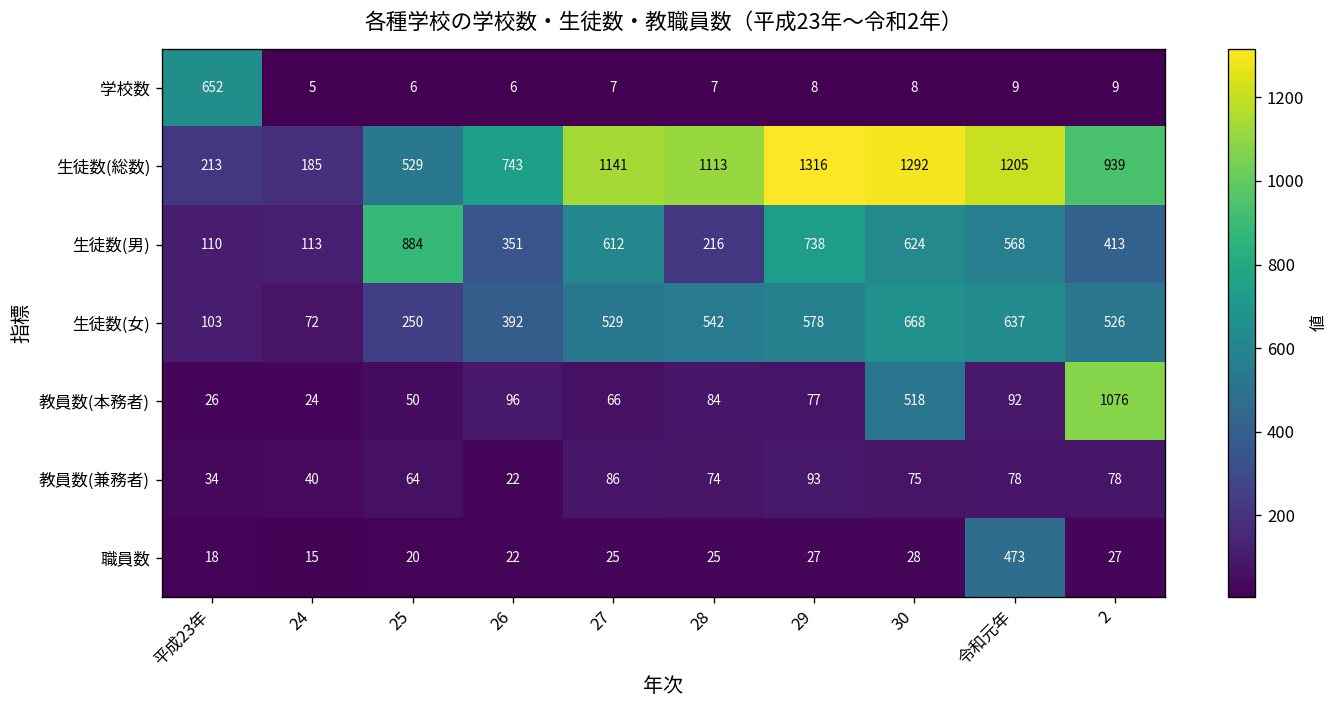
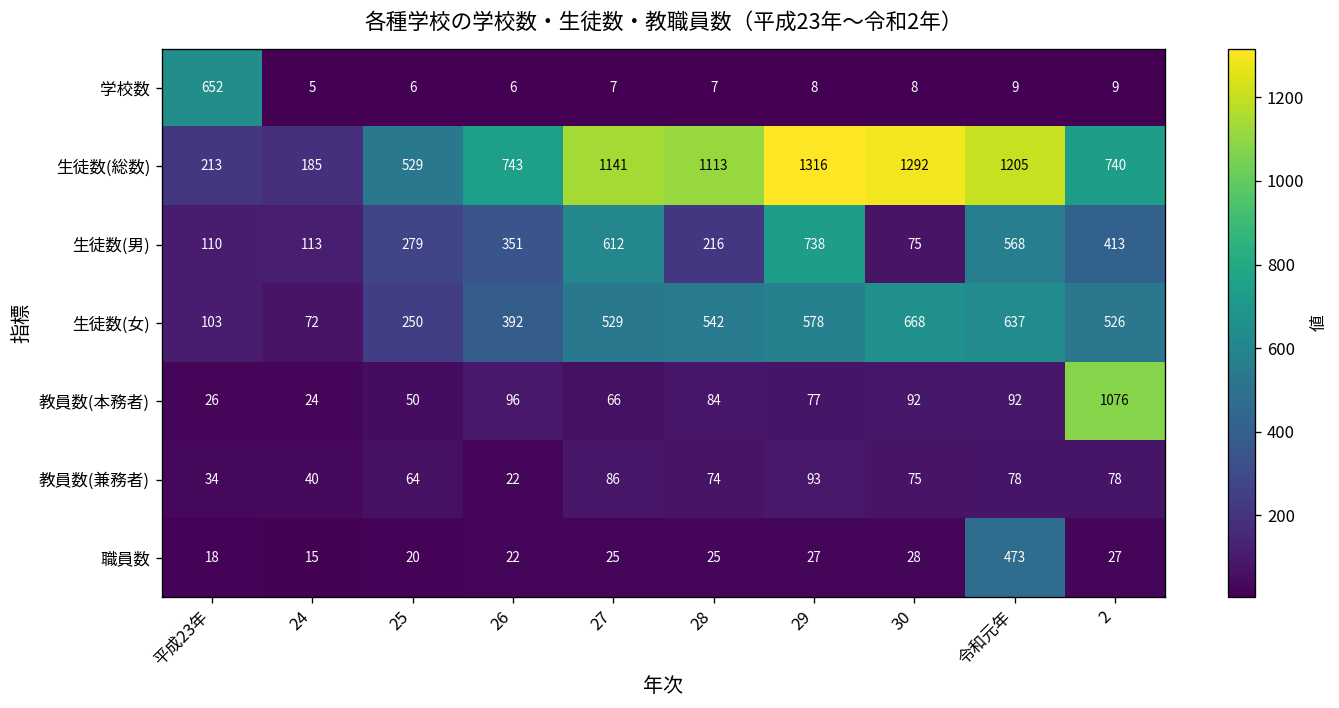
生徒数(総数), 2: 939 -> 740
生徒数(男), 25: 884 -> 279
生徒数(男), 30: 624 -> 75
教員数(本務者), 30: 518 -> 92
